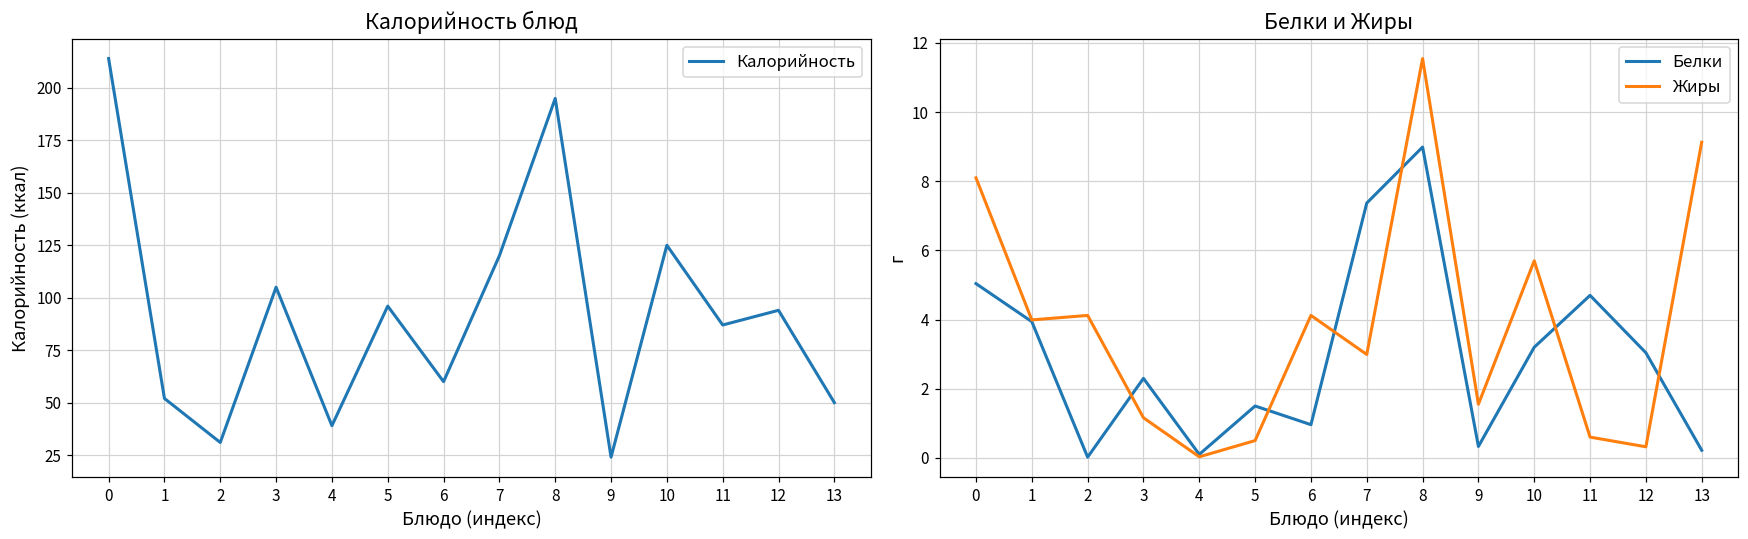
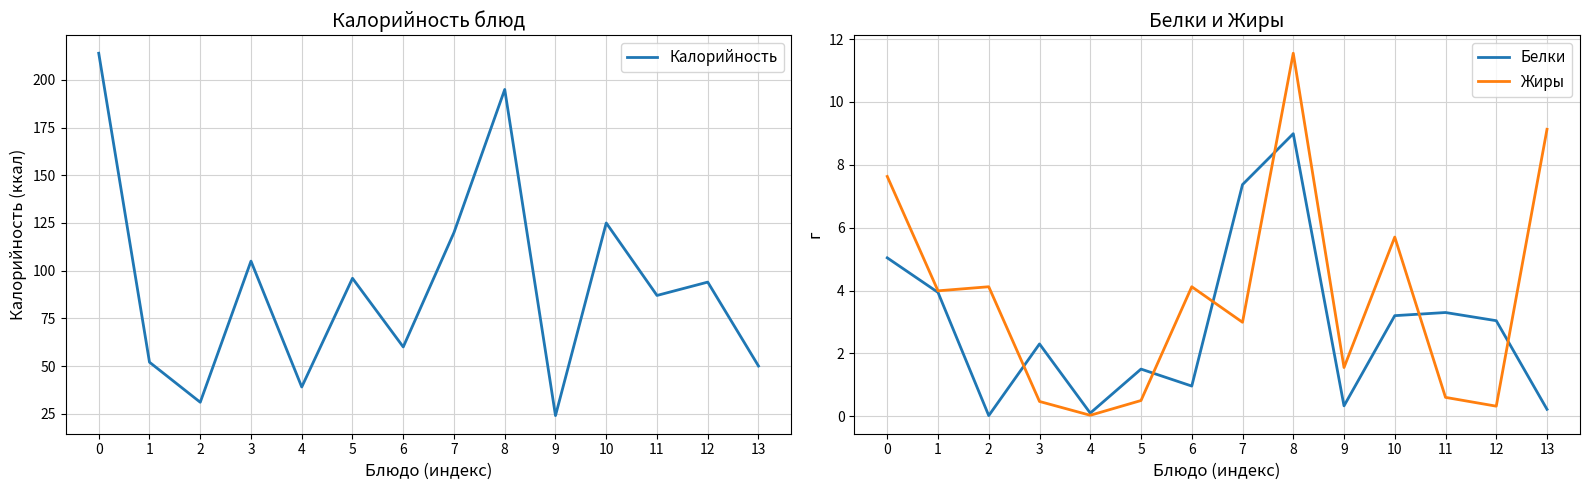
Белки и Жиры, Жиры, 0: 8.1 -> 7.6
Белки и Жиры, Жиры, 3: 1.2 -> 0.5
Белки и Жиры, Белки, 11: 4.7 -> 3.3
